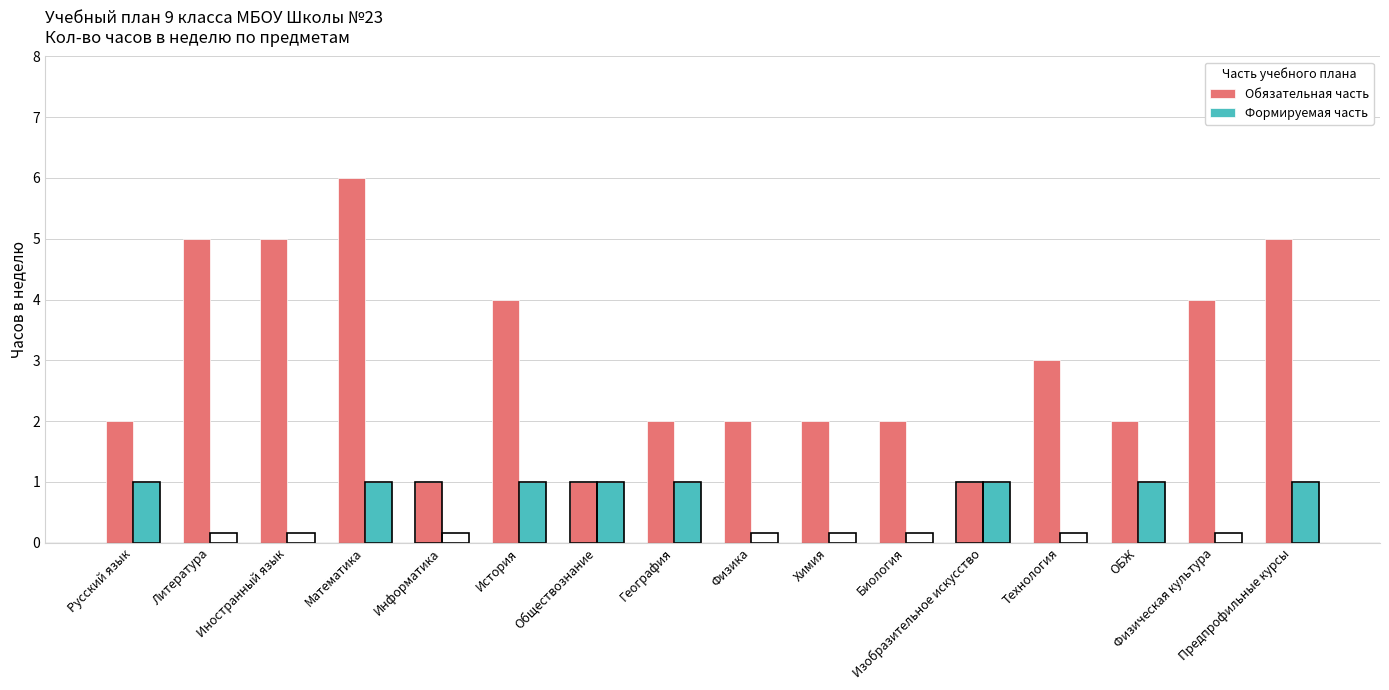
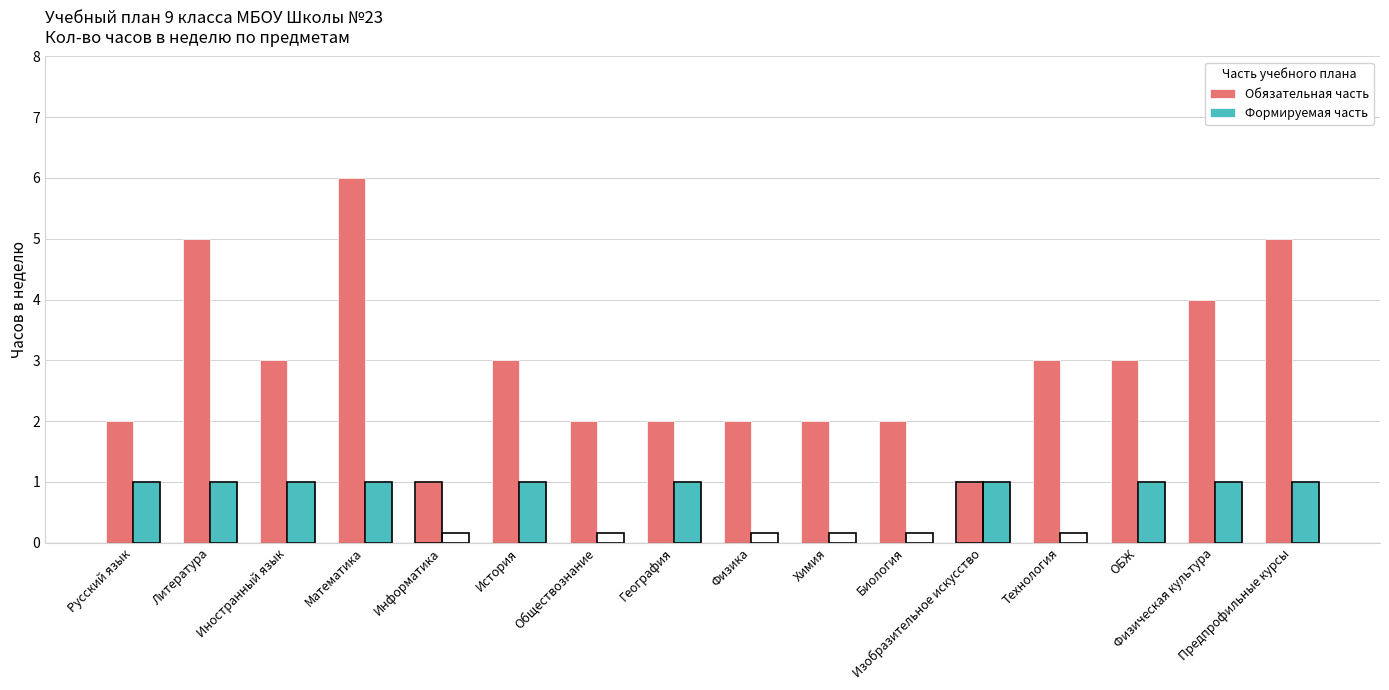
Формируемая часть, Литература: 0 -> 1
Обязательная часть, Иностранный язык: 5 -> 3
Формируемая часть, Иностранный язык: 0 -> 1
Обязательная часть, История: 4 -> 3
Обязательная часть, Обществознание: 1 -> 2
Формируемая часть, Обществознание: 1 -> 0
Обязательная часть, ОБЖ: 2 -> 3
Формируемая часть, Физическая культура: 0 -> 1
